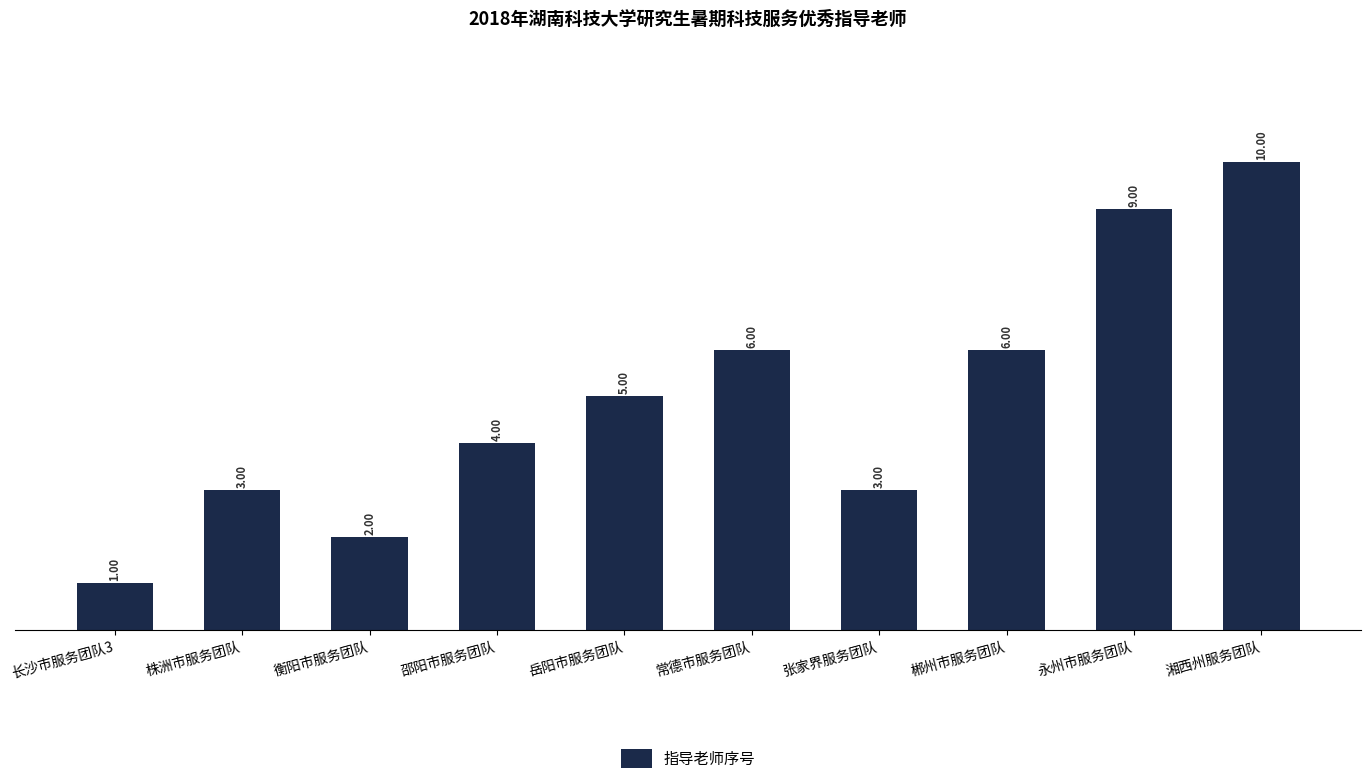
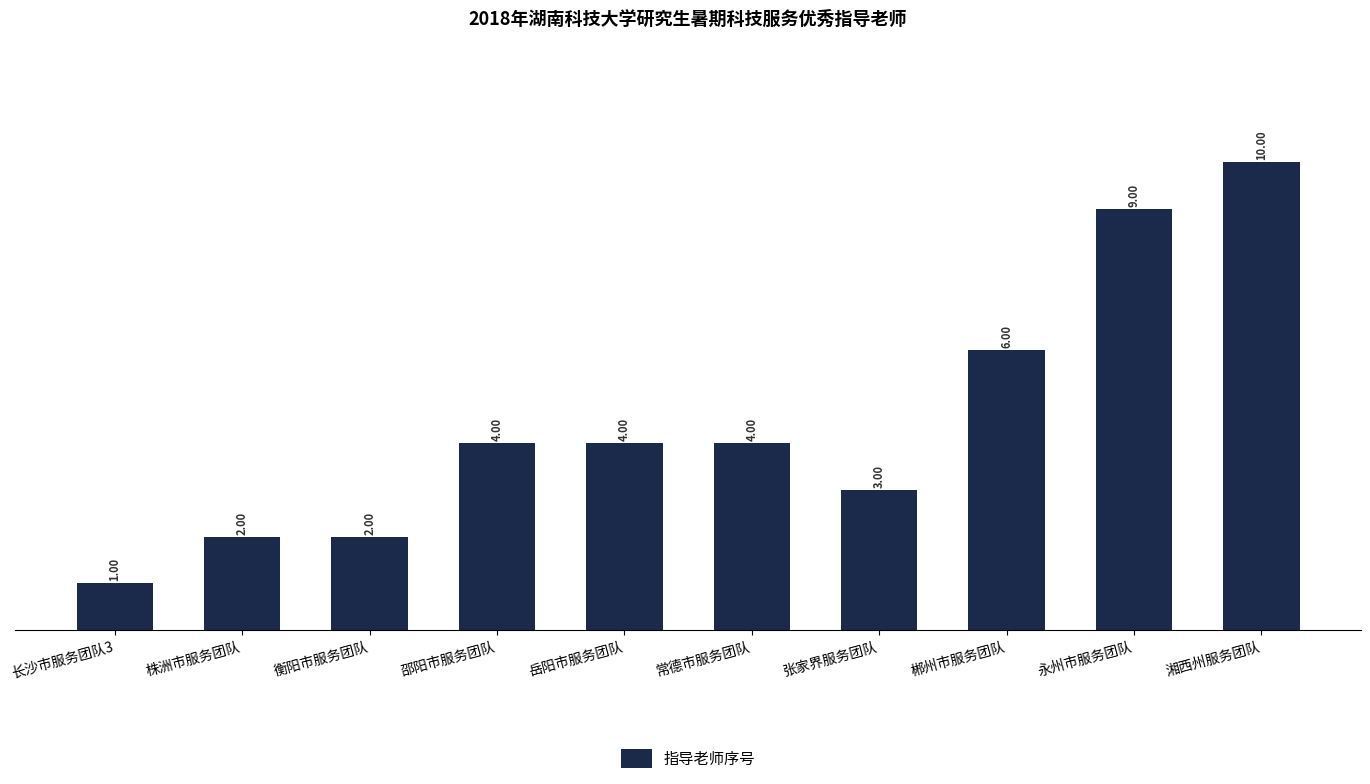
株洲市服务团队: 3.00 -> 2.00
岳阳市服务团队: 5.00 -> 4.00
常德市服务团队: 6.00 -> 4.00
